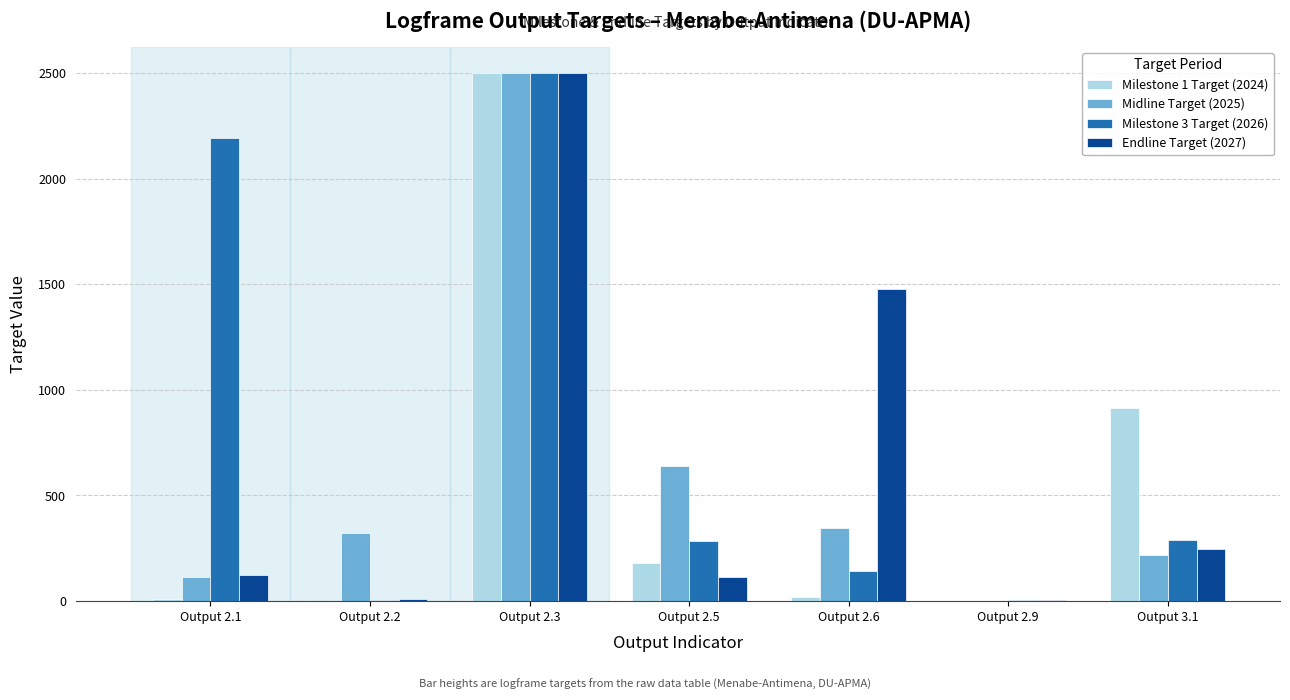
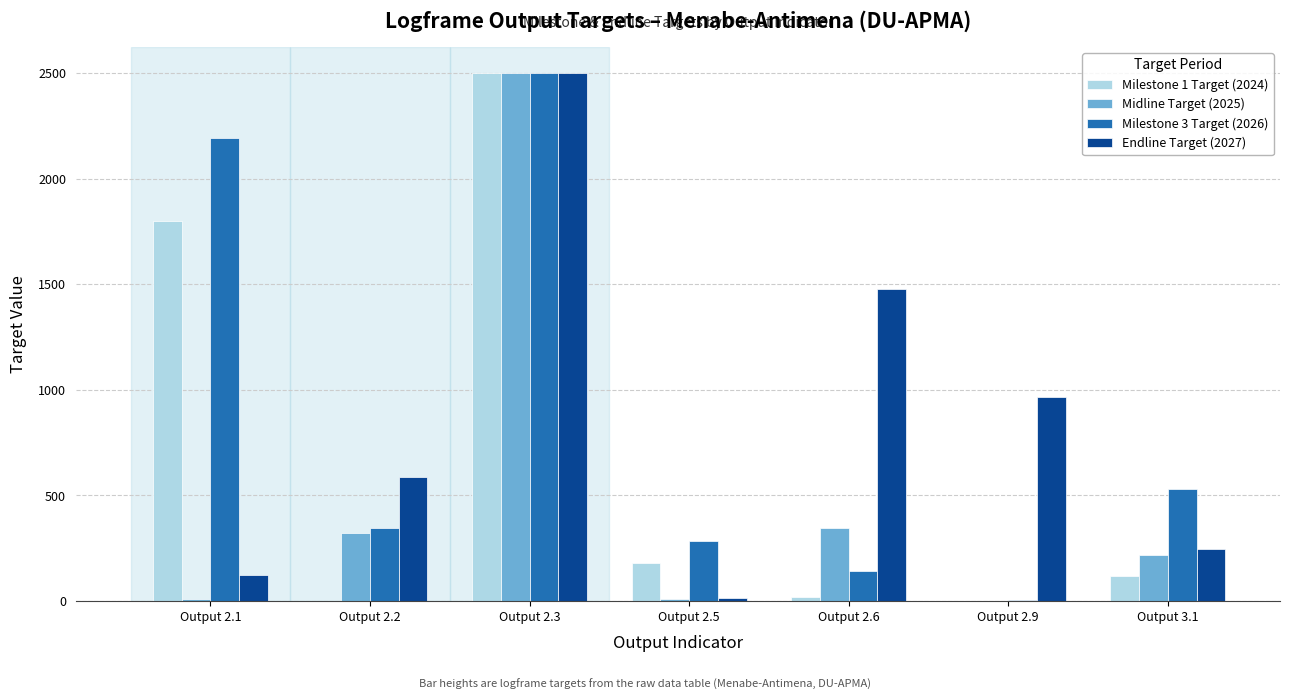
Milestone 1 Target (2024), Output 2.1: 10 -> 1800
Midline Target (2025), Output 2.1: 120 -> 10
Milestone 3 Target (2026), Output 2.2: 10 -> 340
Endline Target (2027), Output 2.2: 10 -> 590
Midline Target (2025), Output 2.5: 640 -> 10
Endline Target (2027), Output 2.5: 120 -> 20
Endline Target (2027), Output 2.9: 10 -> 970
Milestone 1 Target (2024), Output 3.1: 910 -> 120
Milestone 3 Target (2026), Output 3.1: 290 -> 530
